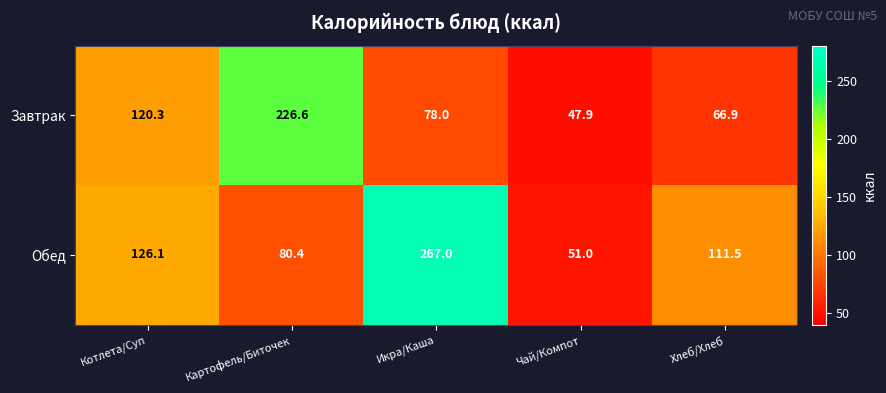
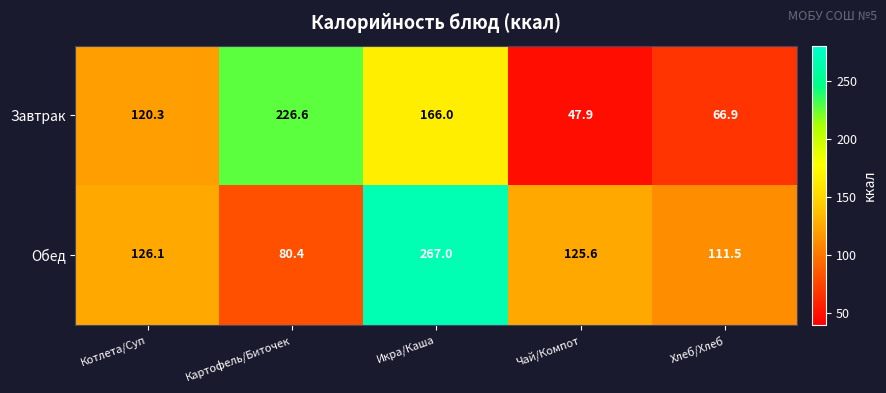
Завтрак, Икра/Каша: 78.0 -> 166.0
Обед, Чай/Компот: 51.0 -> 125.6
